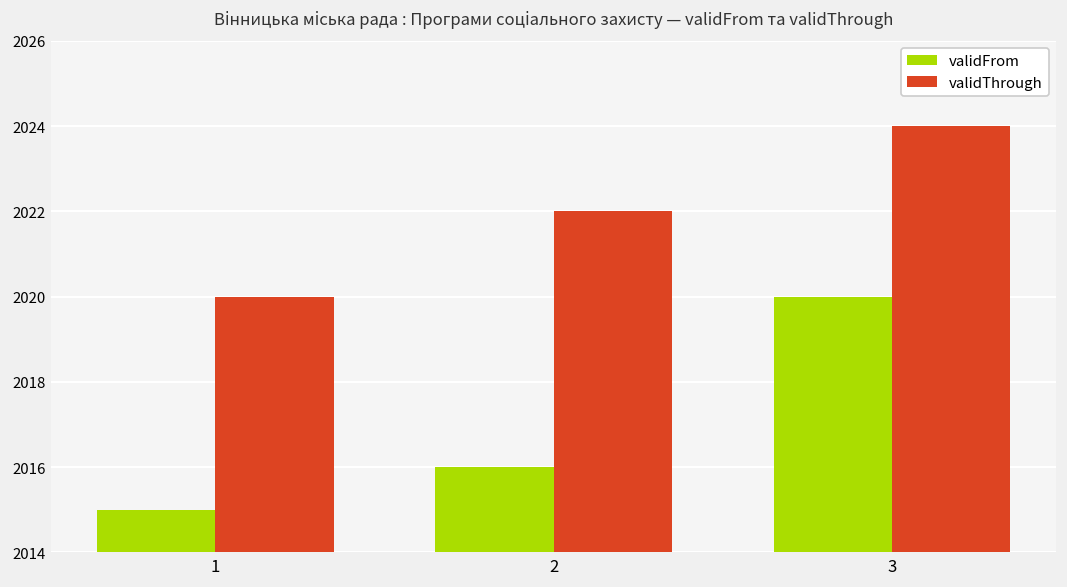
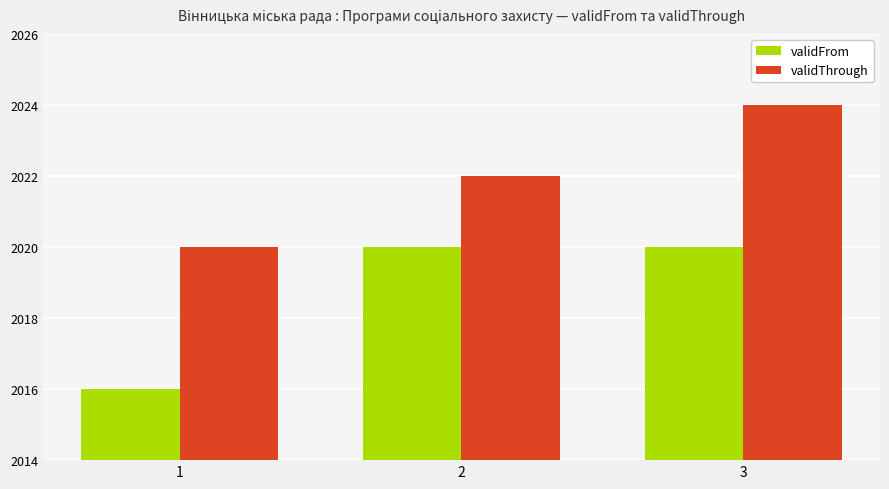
validFrom, 1: 2015 -> 2016
validFrom, 2: 2016 -> 2020
